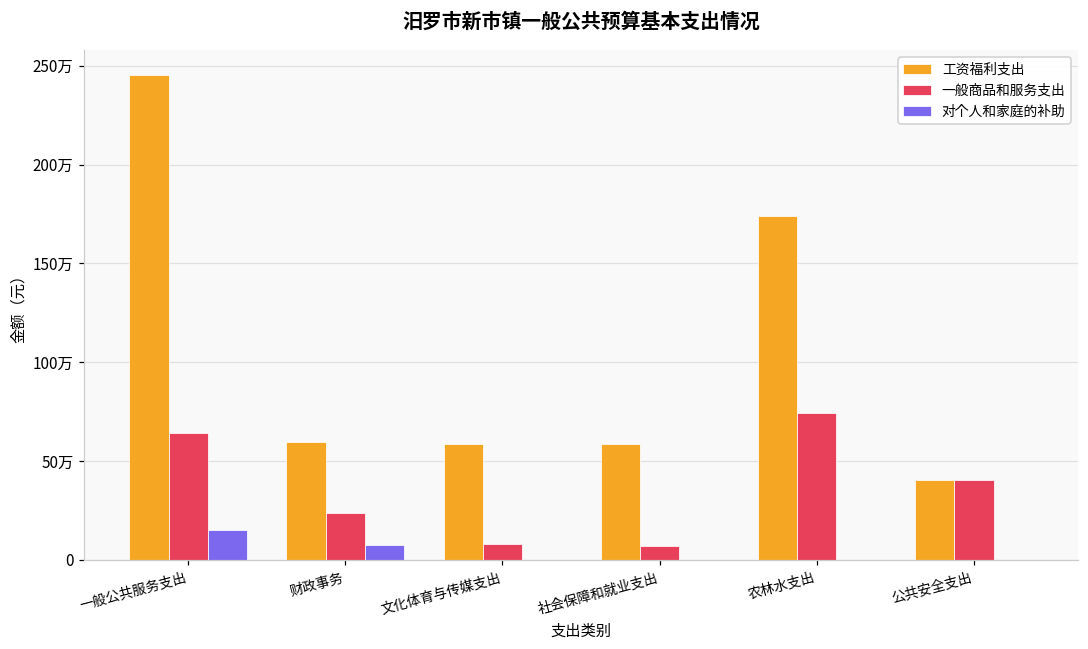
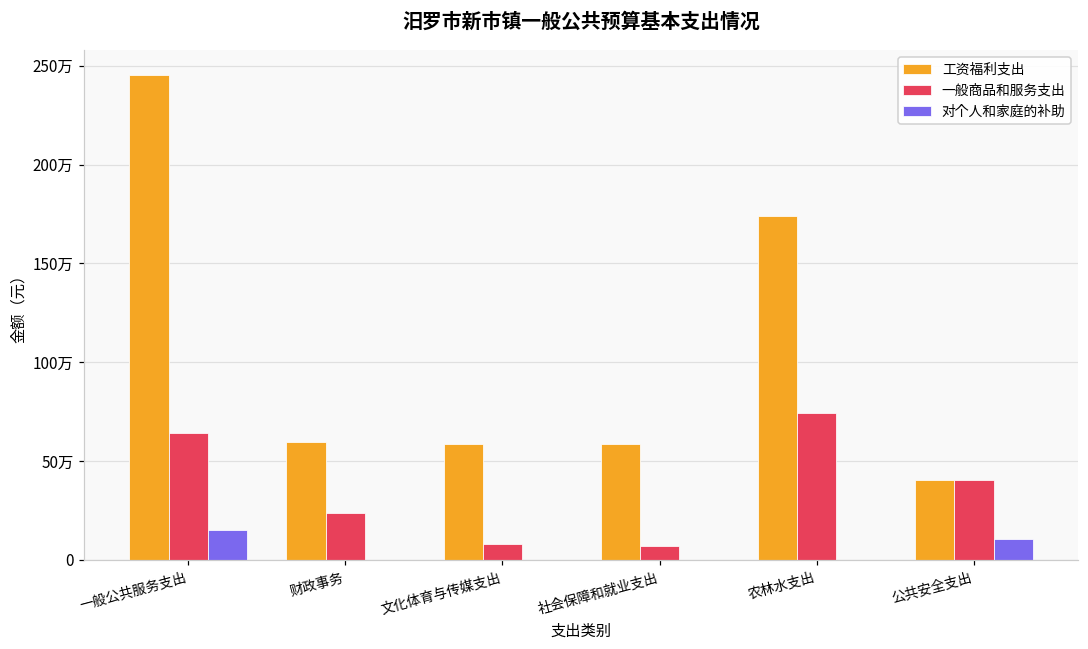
对个人和家庭的补助, 财政事务: 7万 -> 0万
对个人和家庭的补助, 公共安全支出: 0万 -> 10万
